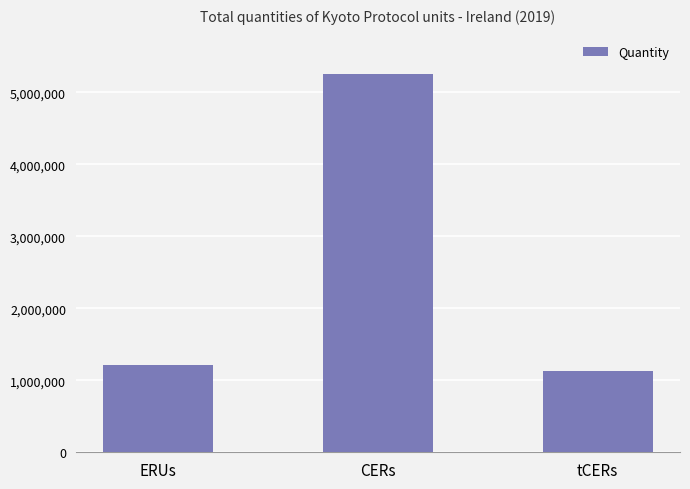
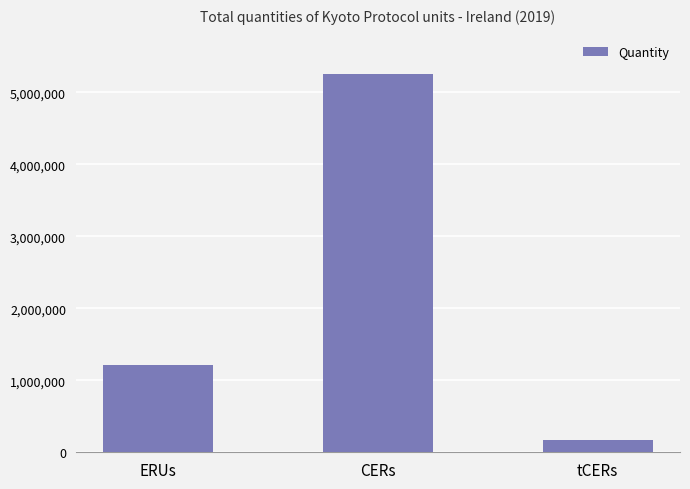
tCERs: 1,100,000 -> 200,000
